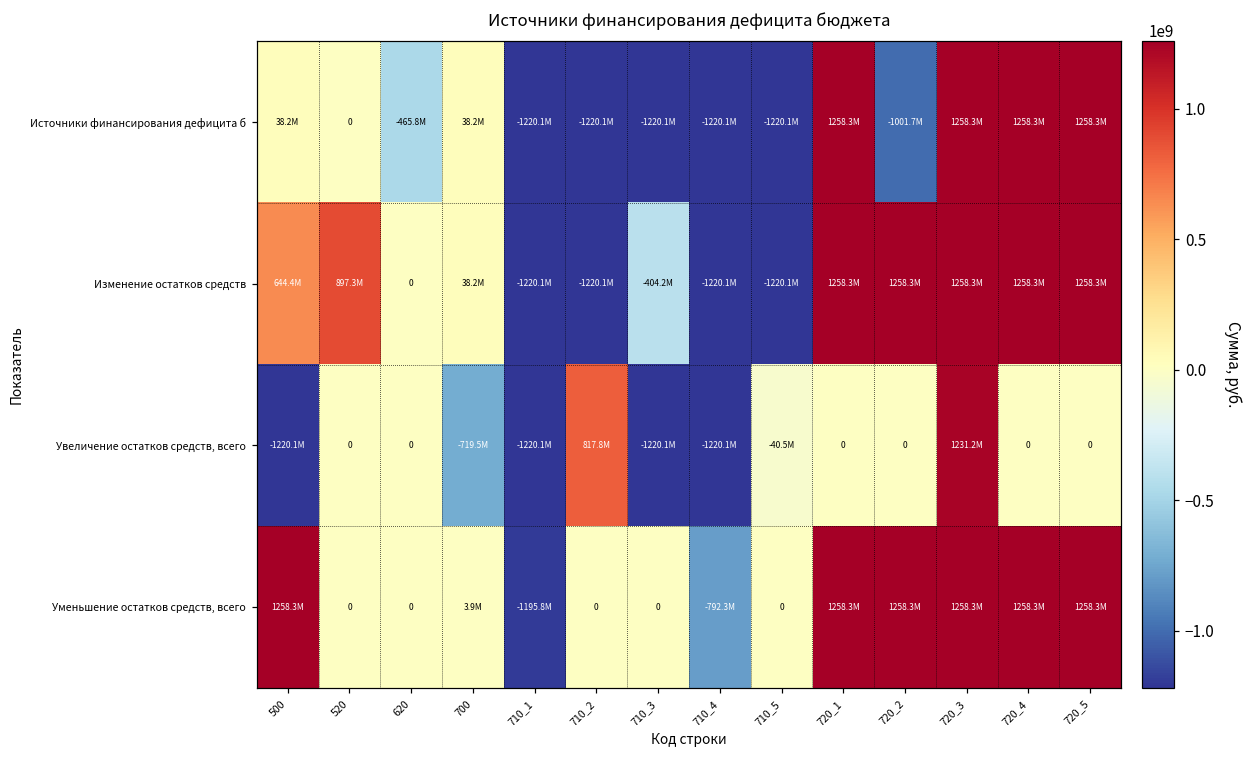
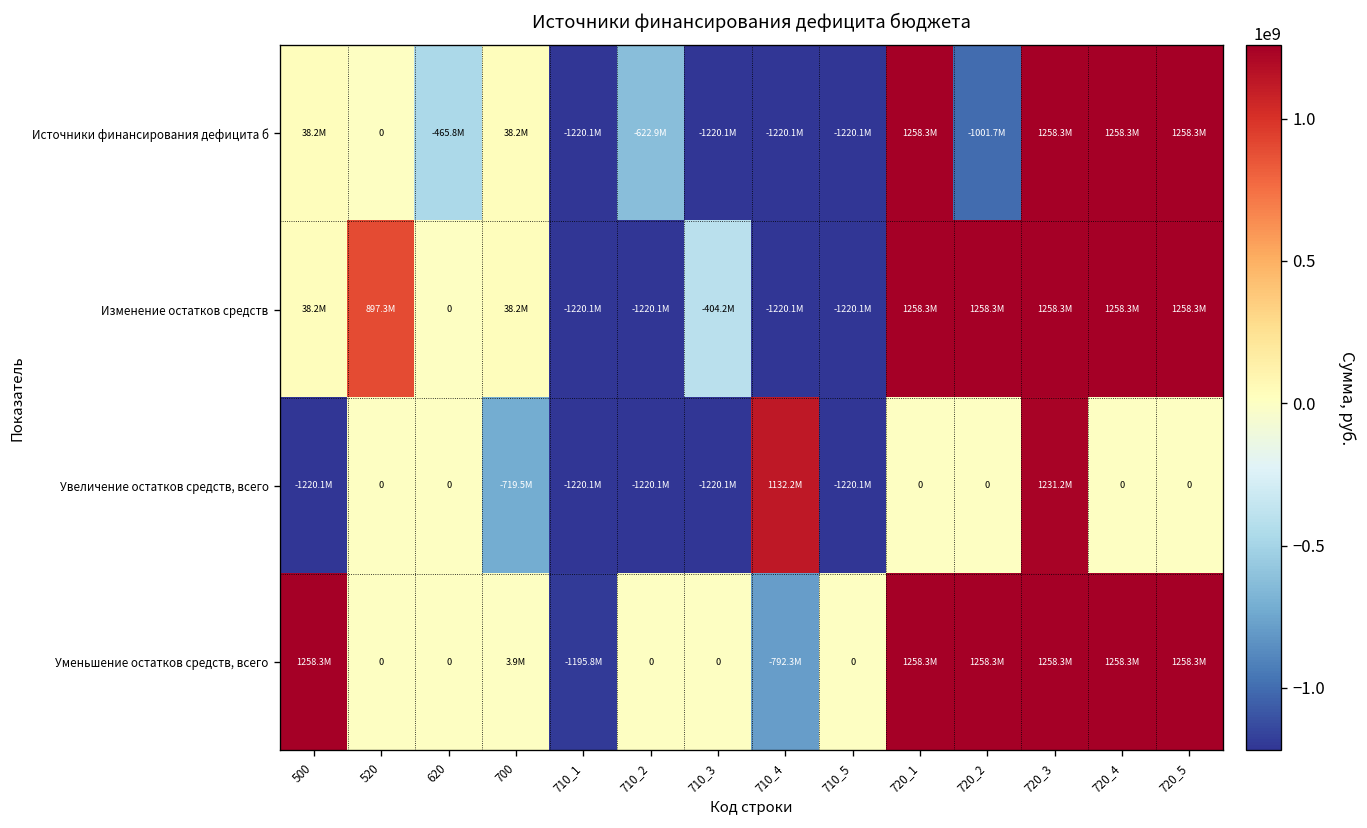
Источники финансирования дефицита б, 710_2: -1220.1M -> -622.9M
Изменение остатков средств, 500: 644.4M -> 38.2M
Увеличение остатков средств, всего, 710_2: 817.8M -> -1220.1M
Увеличение остатков средств, всего, 710_4: -1220.1M -> 1132.2M
Увеличение остатков средств, всего, 710_5: -40.5M -> -1220.1M
